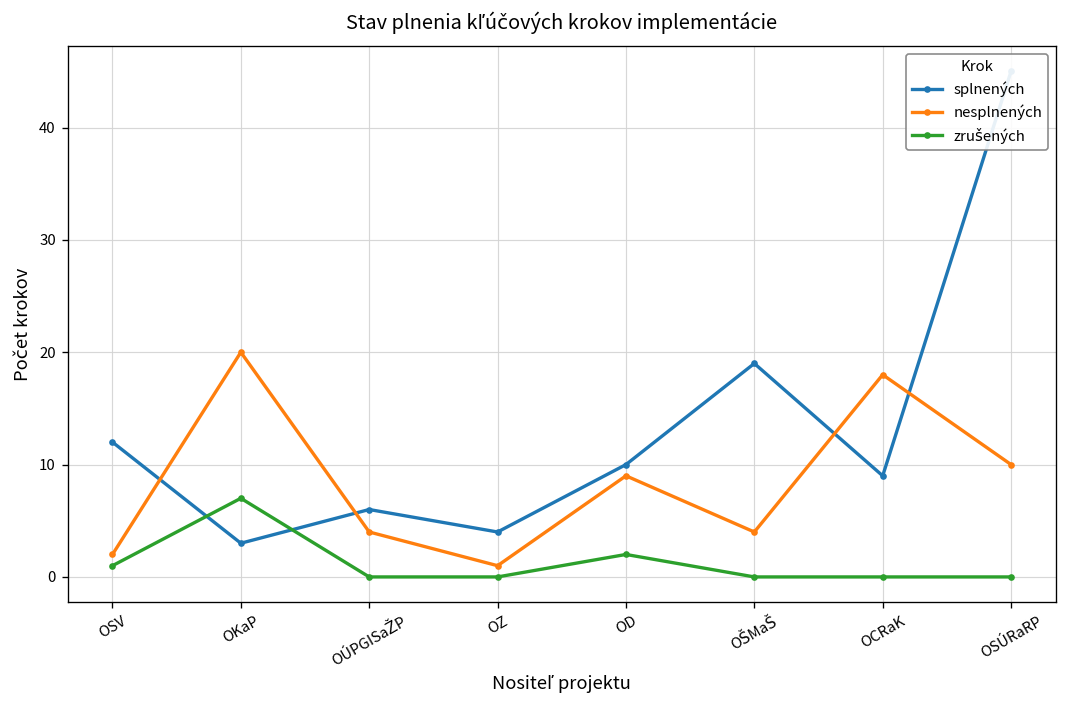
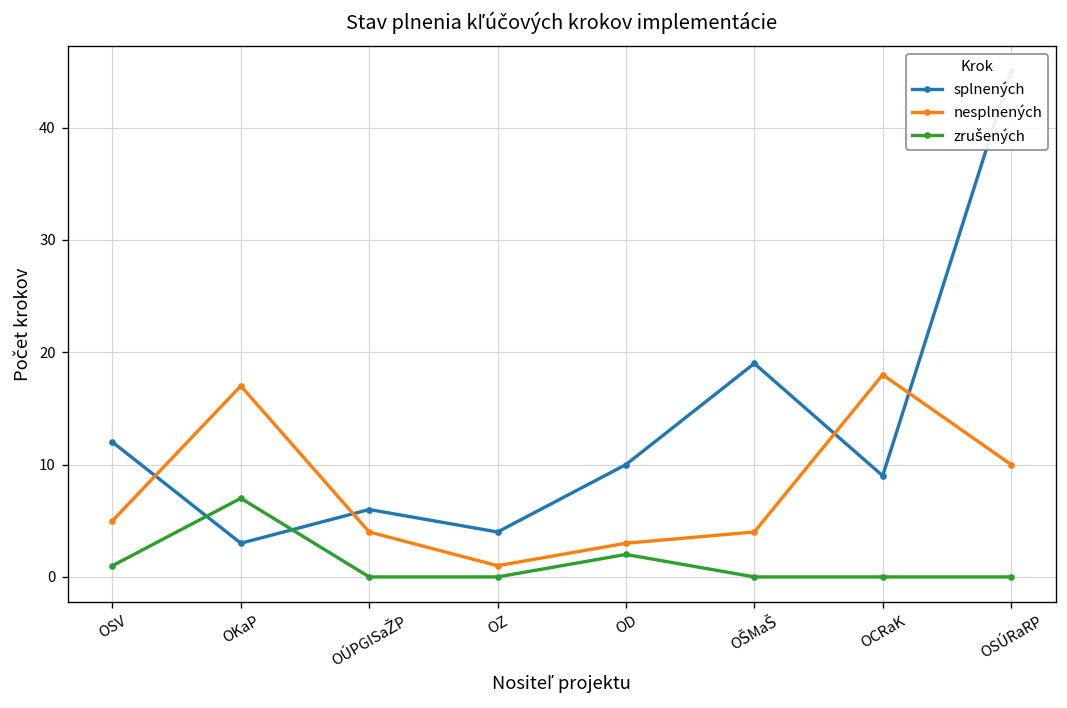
nesplnených, OSV: 2 -> 5
nesplnených, OKaP: 20 -> 17
nesplnených, OD: 9 -> 3
